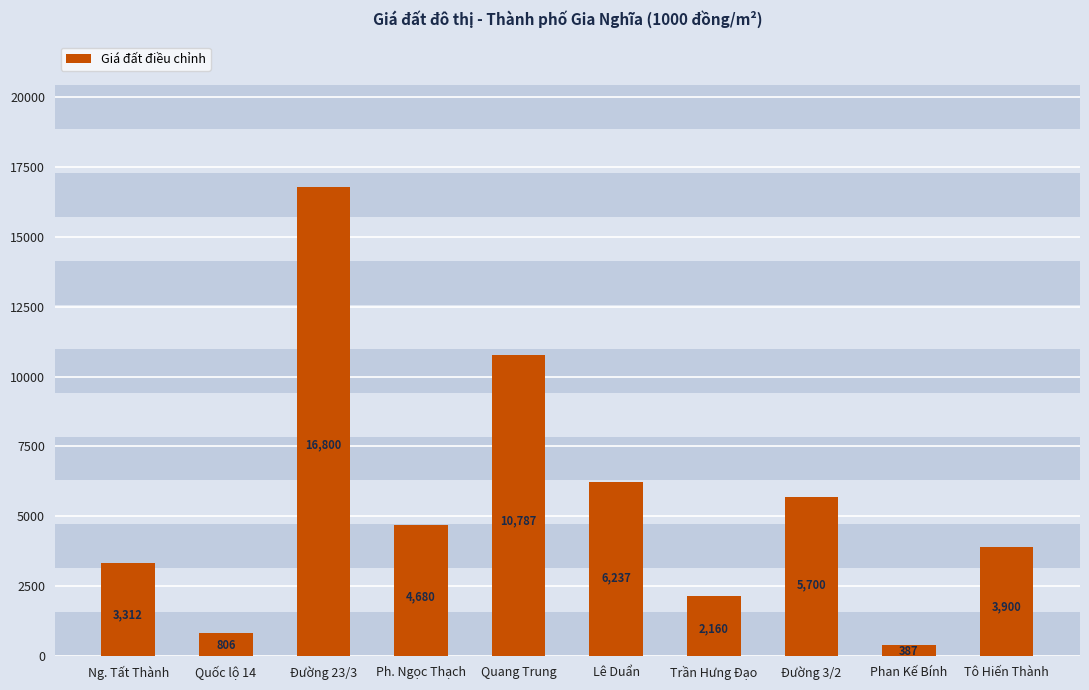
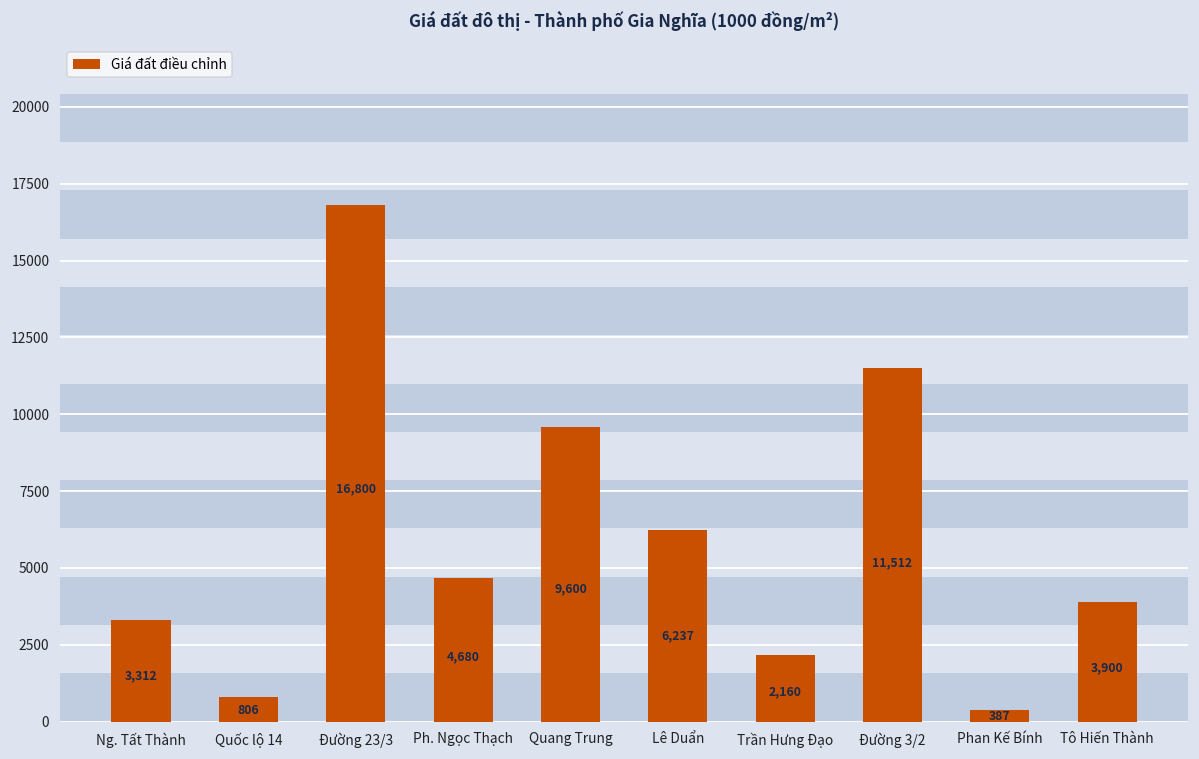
Quang Trung: 10,787 -> 9,600
Đường 3/2: 5,700 -> 11,512
